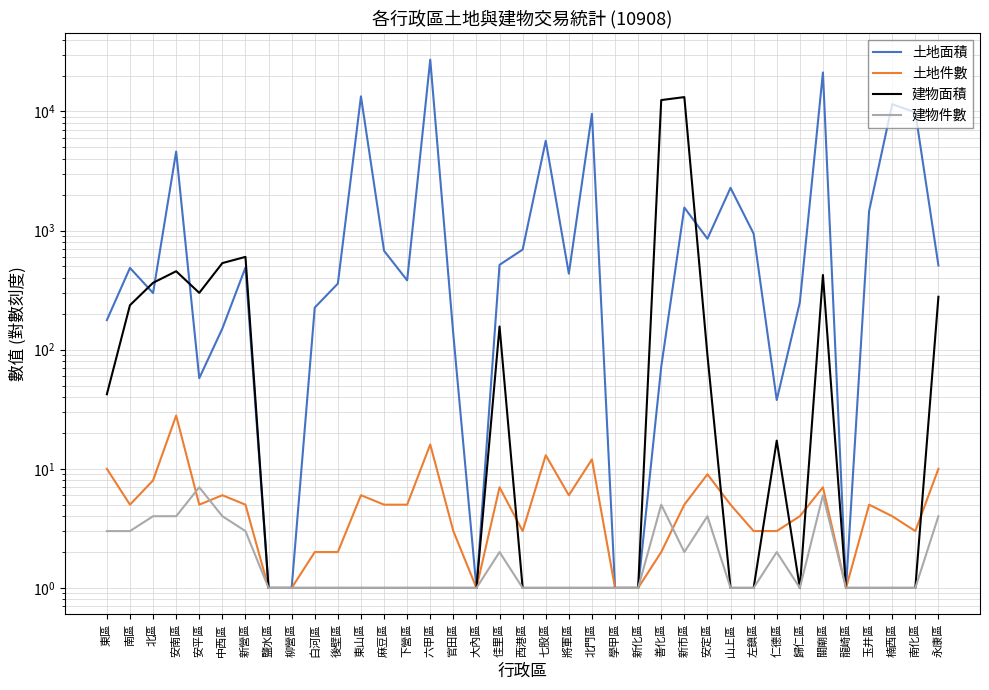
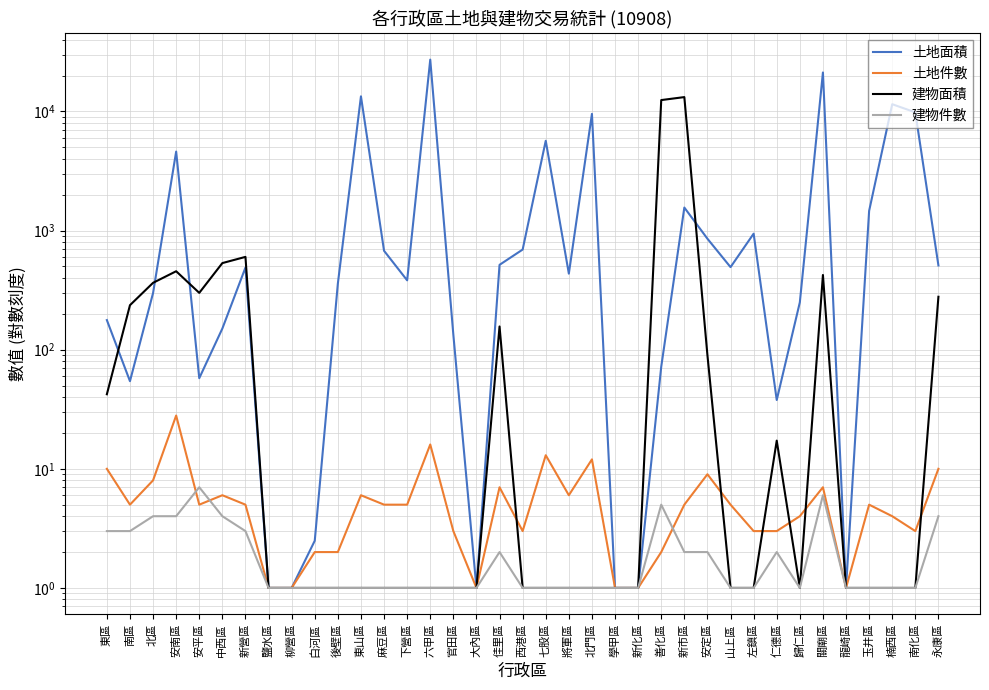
土地面積, 南區: 490 -> 50
土地面積, 白河區: 230 -> 2.5
建物件數, 安定區: 4.0 -> 2.0
土地面積, 山上區: 2300 -> 490
